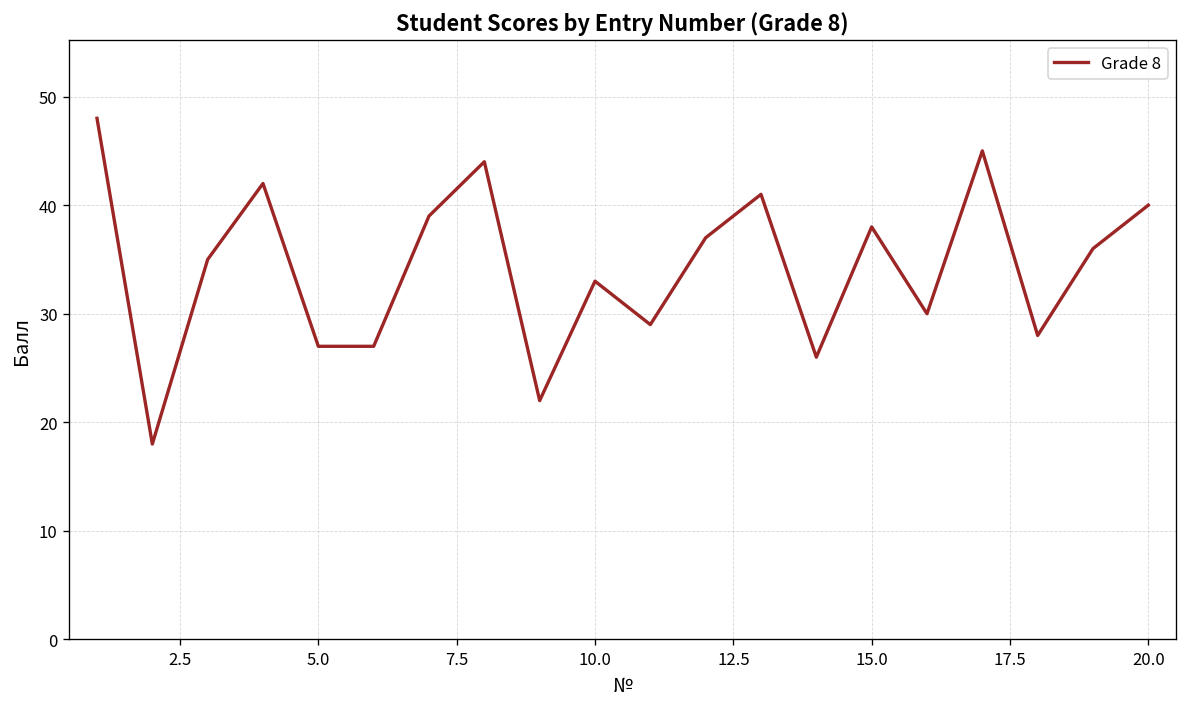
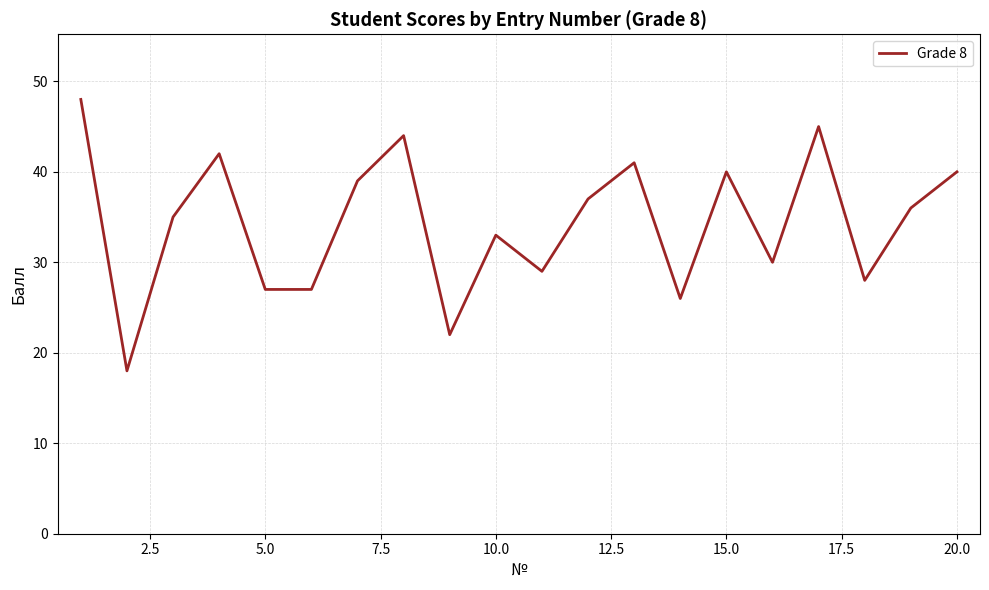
15.0: 38 -> 40
